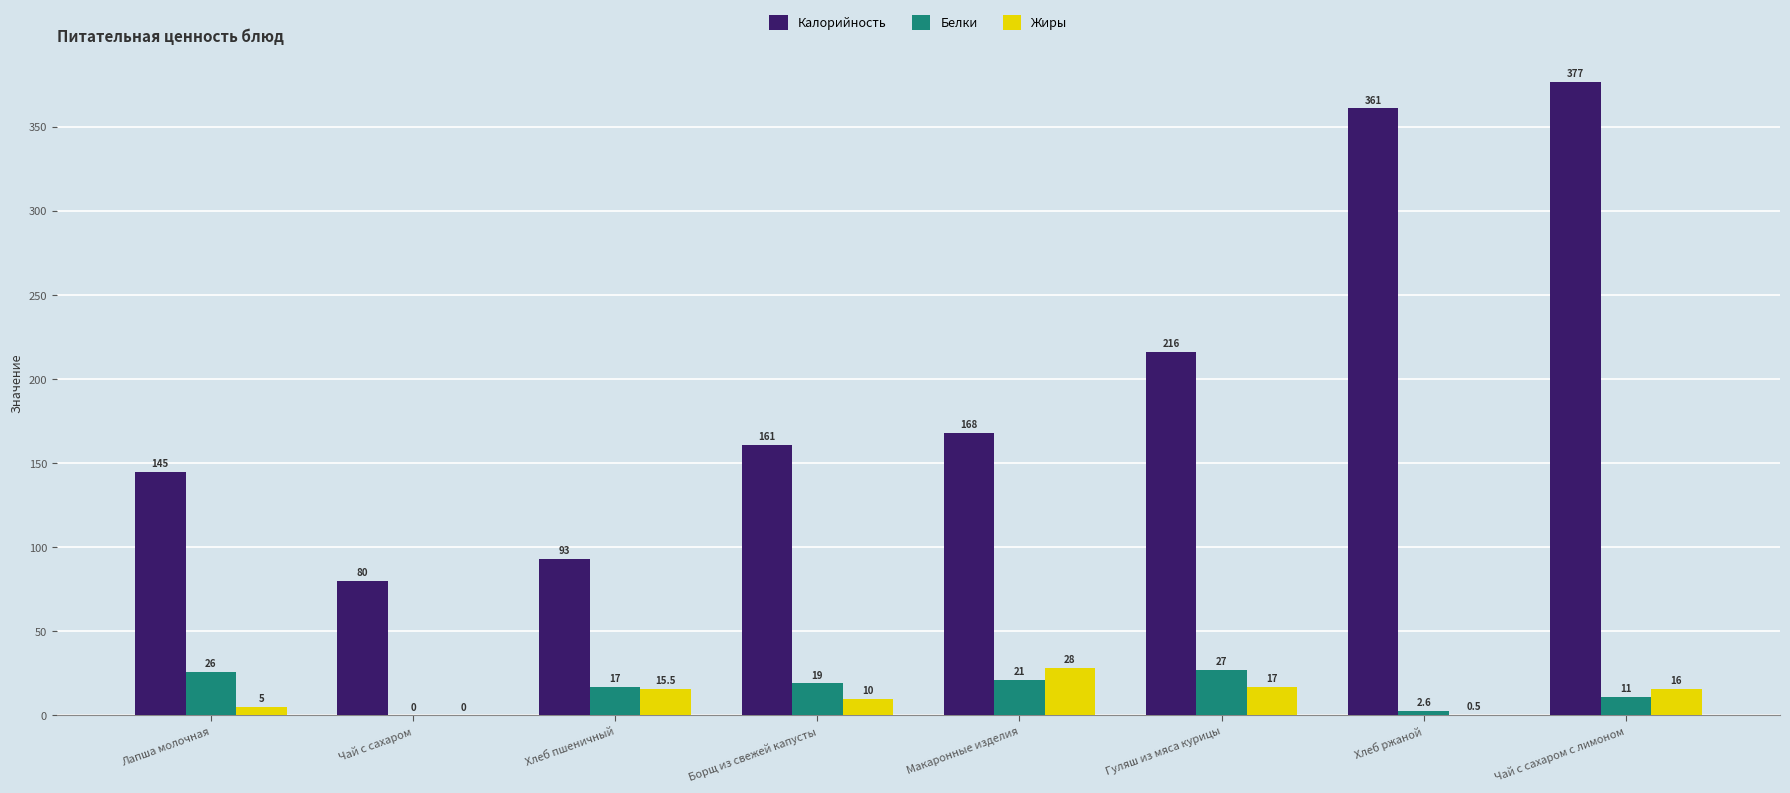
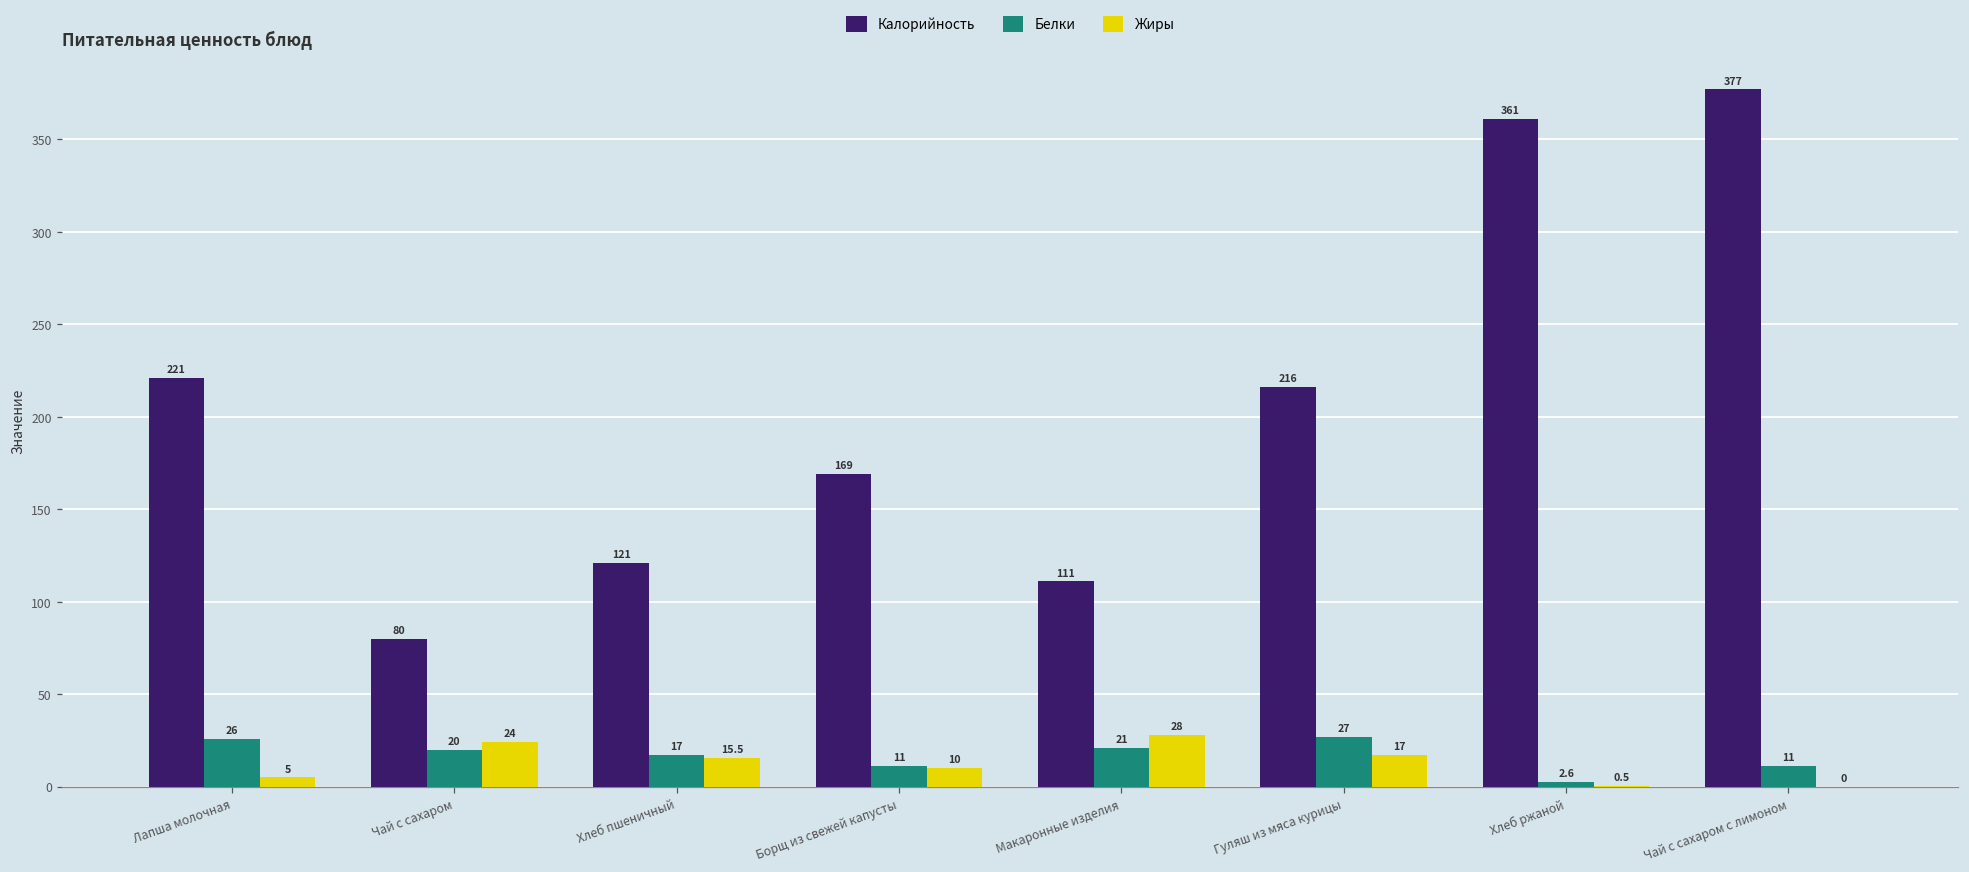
Калорийность, Лапша молочная: 145 -> 221
Белки, Чай с сахаром: 0 -> 20
Жиры, Чай с сахаром: 0 -> 24
Калорийность, Хлеб пшеничный: 93 -> 121
Калорийность, Борщ из свежей капусты: 161 -> 169
Белки, Борщ из свежей капусты: 19 -> 11
Калорийность, Макаронные изделия: 168 -> 111
Жиры, Чай с сахаром с лимоном: 16 -> 0
